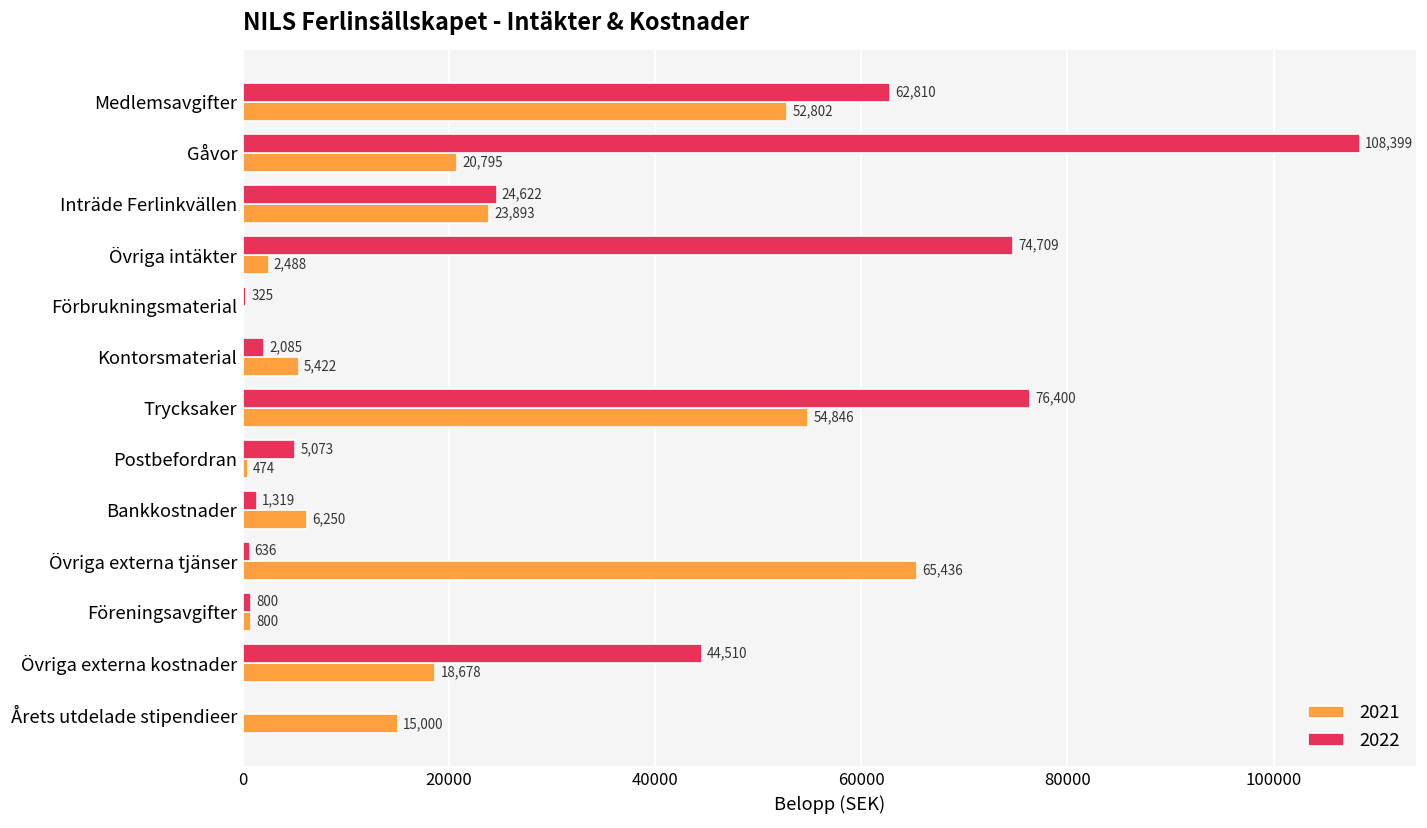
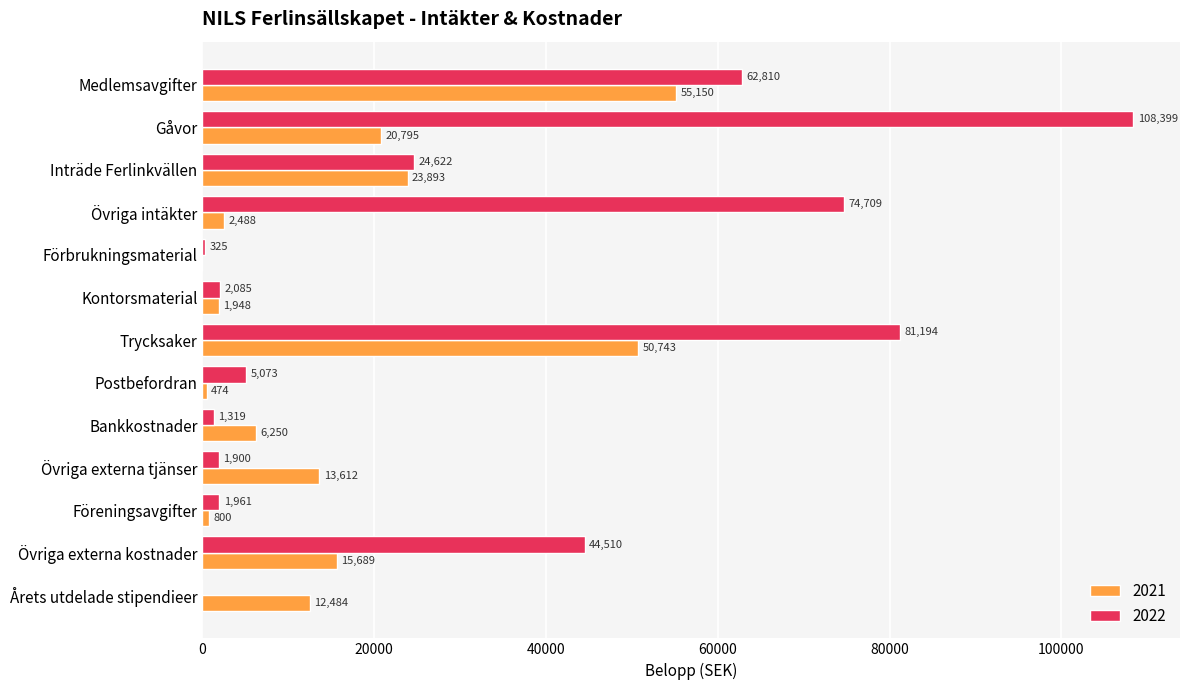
2021, Medlemsavgifter: 52,802 -> 55,150
2021, Kontorsmaterial: 5,422 -> 1,948
2022, Trycksaker: 76,400 -> 81,194
2021, Trycksaker: 54,846 -> 50,743
2022, Övriga externa tjänser: 636 -> 1,900
2021, Övriga externa tjänser: 65,436 -> 13,612
2022, Föreningsavgifter: 800 -> 1,961
2021, Övriga externa kostnader: 18,678 -> 15,689
2021, Årets utdelade stipendieer: 15,000 -> 12,484
